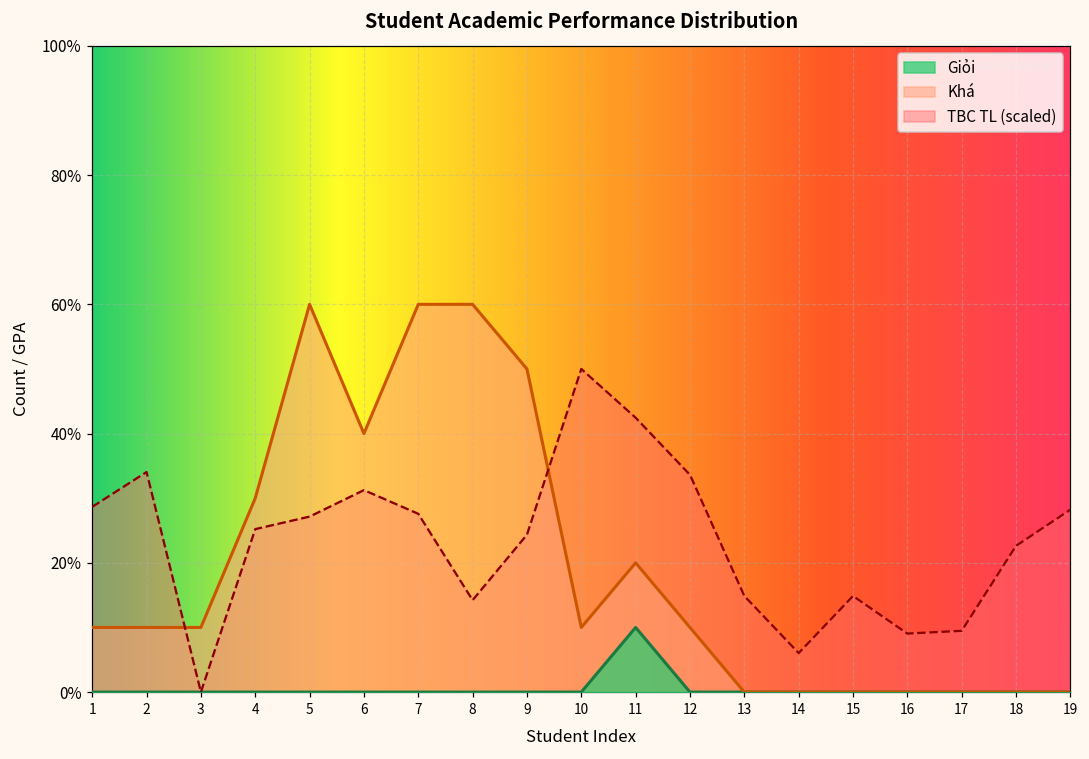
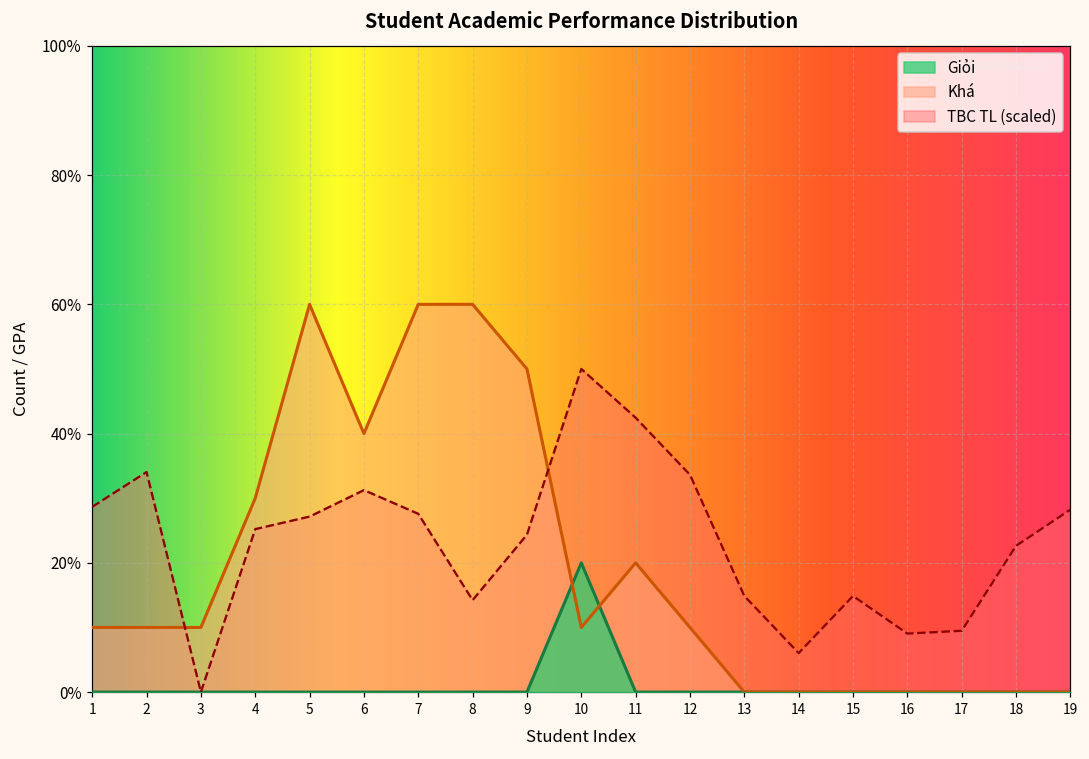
Giỏi, 10: 0% -> 20%
Giỏi, 11: 10% -> 0%
